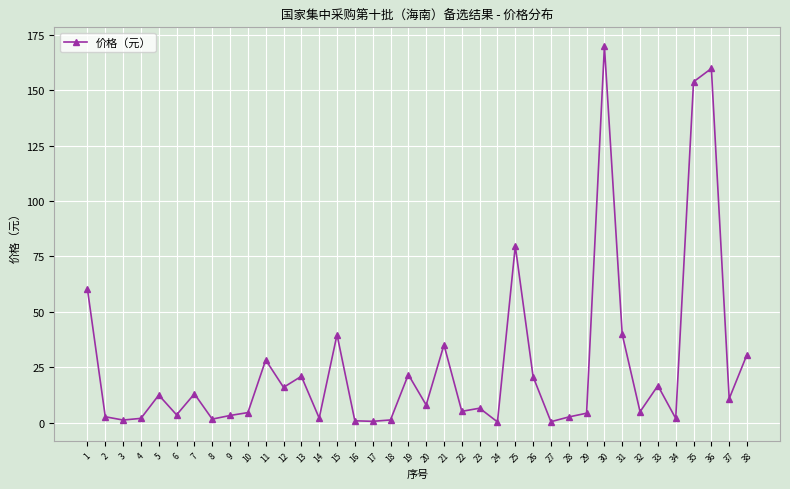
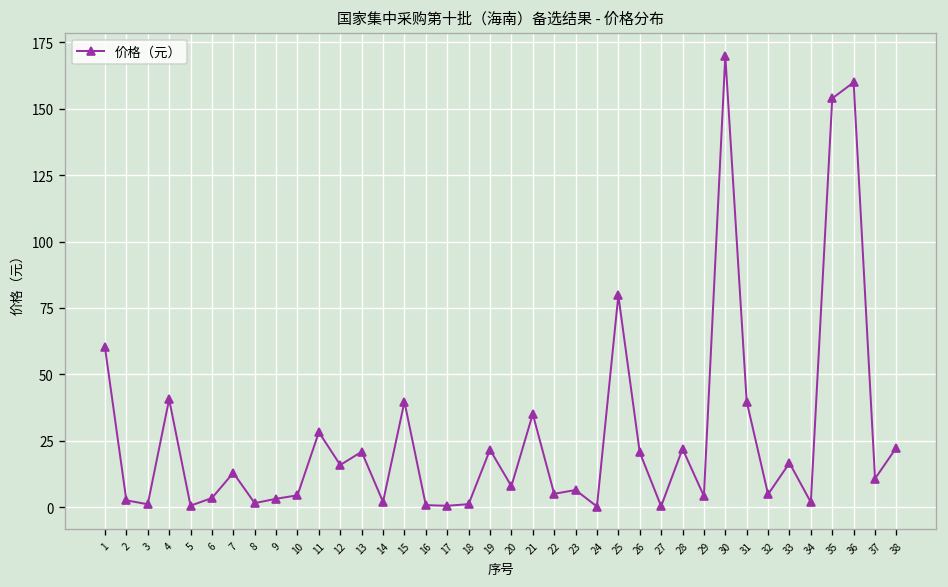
4: 2 -> 41
5: 12 -> 1
28: 3 -> 22
38: 31 -> 22
